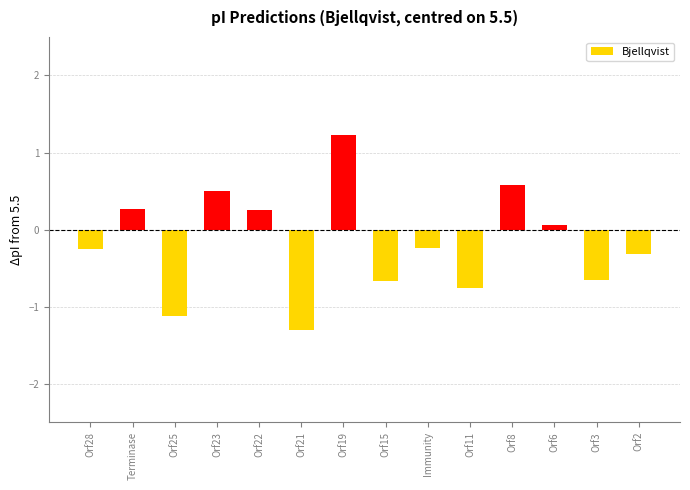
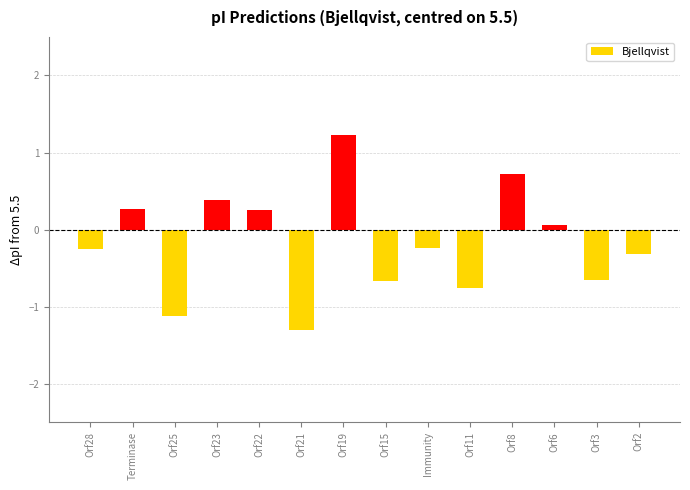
Orf23: 0.5 -> 0.4
Orf8: 0.6 -> 0.7
